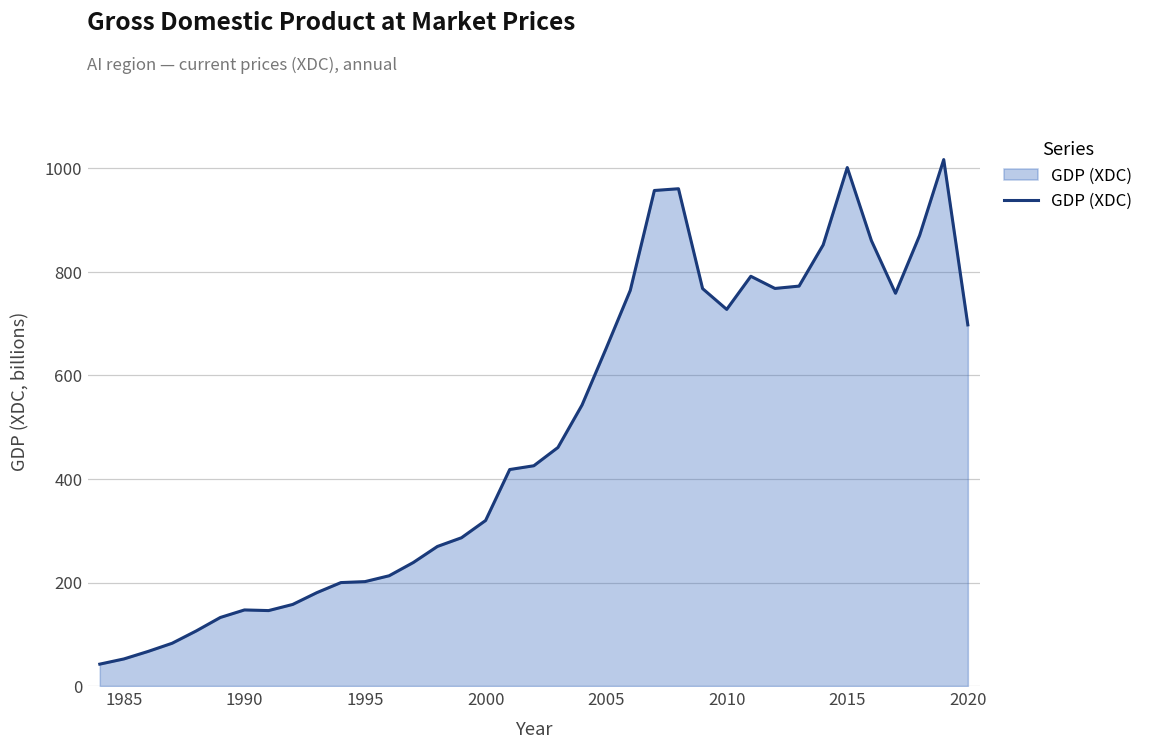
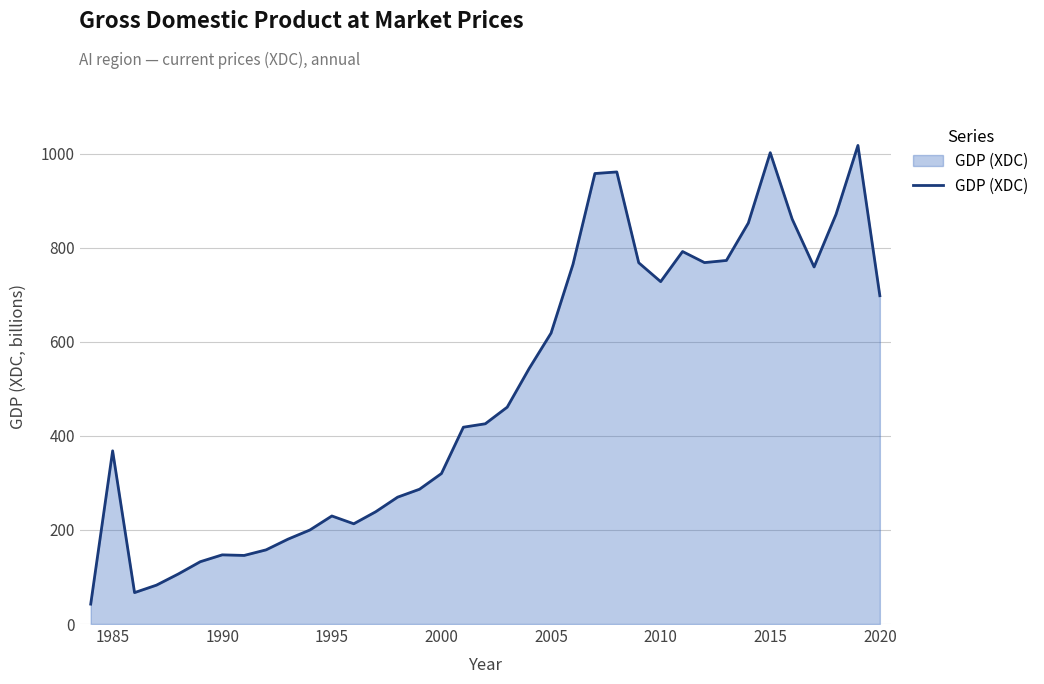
1985: 50 -> 370
1995: 200 -> 230
2005: 650 -> 620
